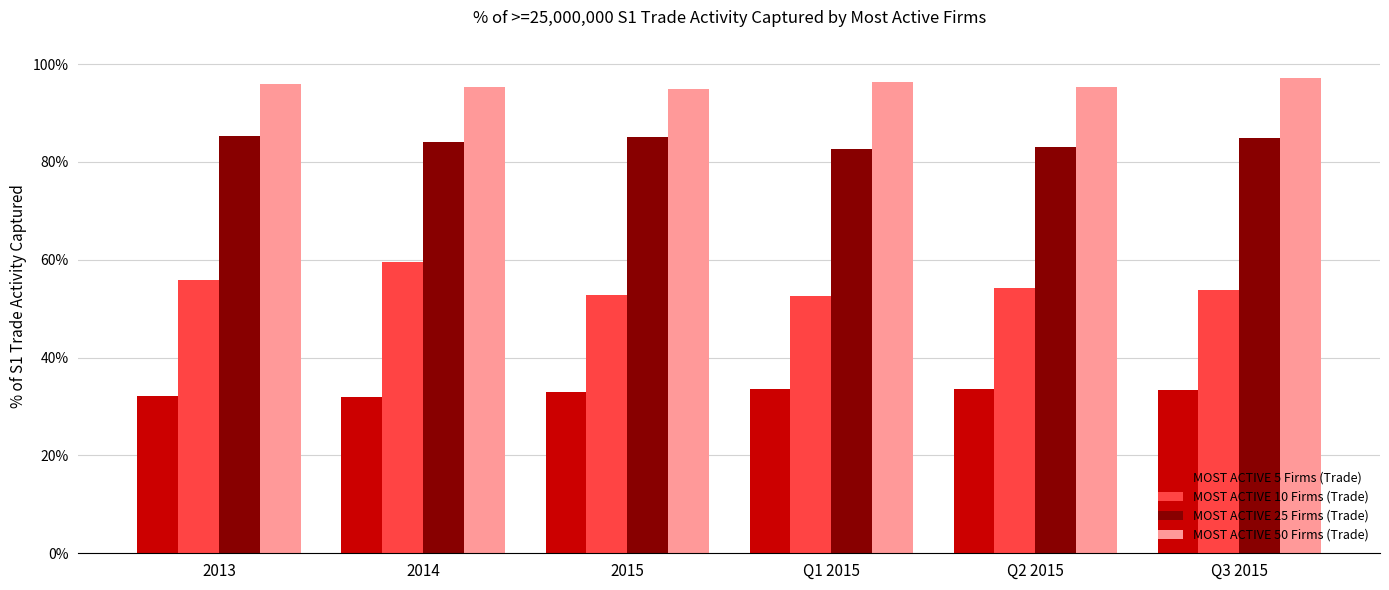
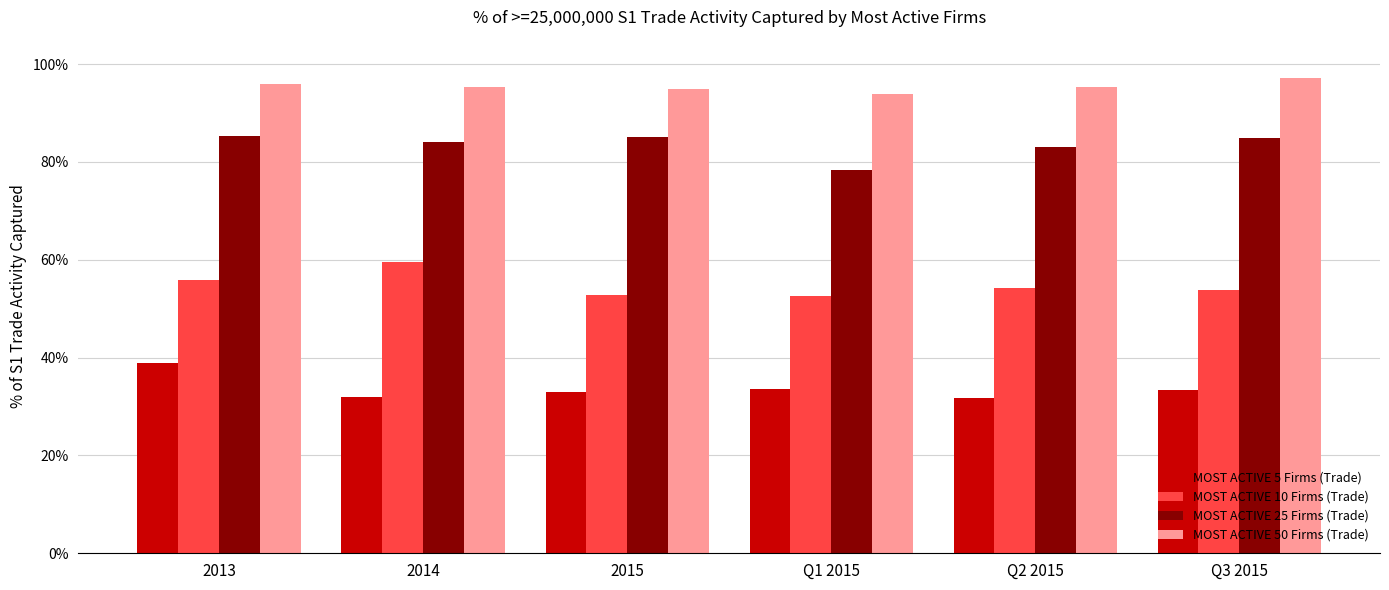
MOST ACTIVE 5 Firms (Trade), 2013: 32% -> 39%
MOST ACTIVE 25 Firms (Trade), Q1 2015: 83% -> 78%
MOST ACTIVE 50 Firms (Trade), Q1 2015: 96% -> 94%
MOST ACTIVE 5 Firms (Trade), Q2 2015: 34% -> 32%
